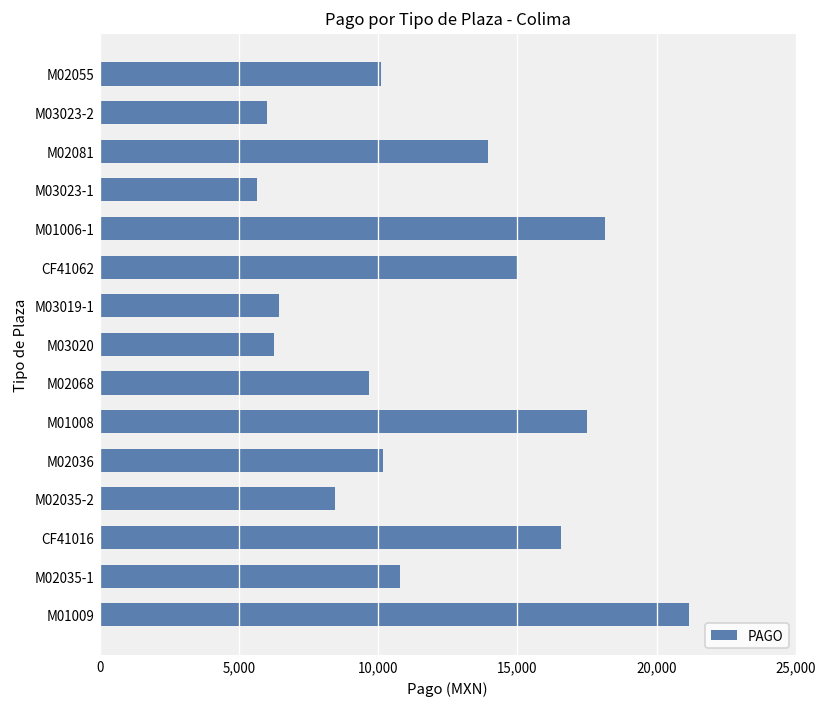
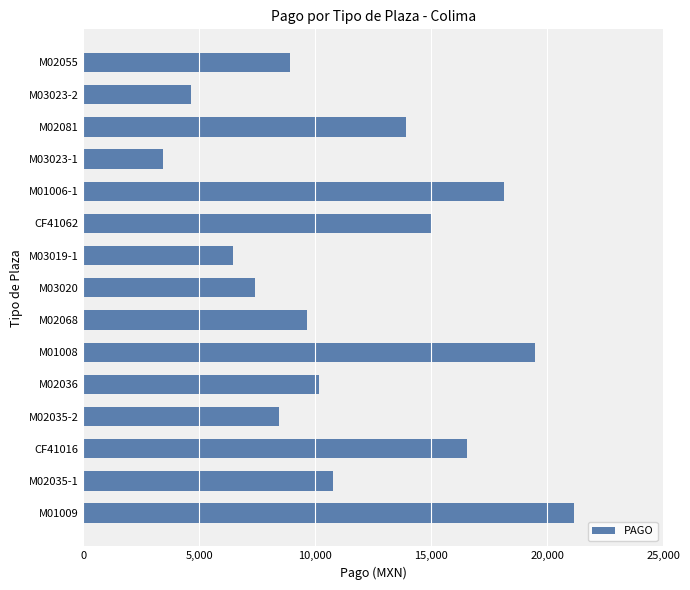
M02055: 10,100 -> 8,900
M03023-2: 6,000 -> 4,600
M03023-1: 5,600 -> 3,400
M03020: 6,300 -> 7,400
M01008: 17,500 -> 19,500
